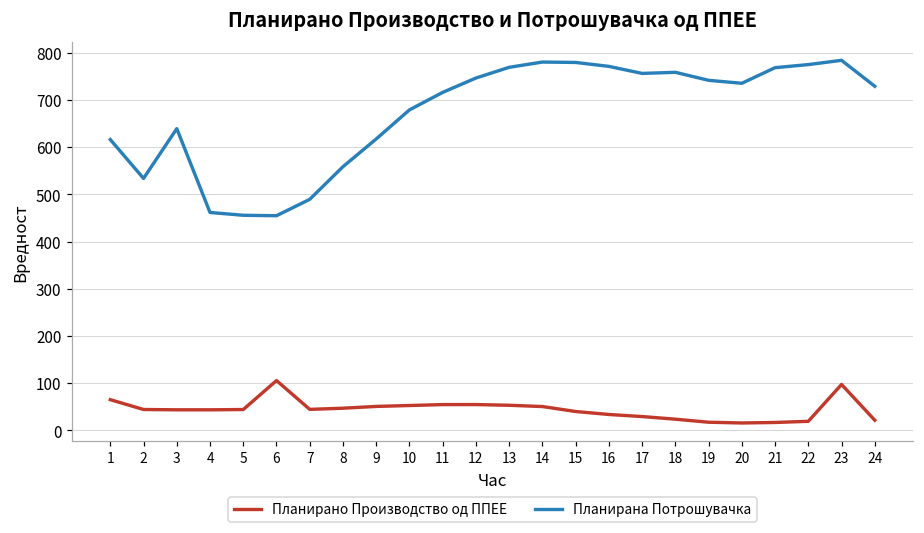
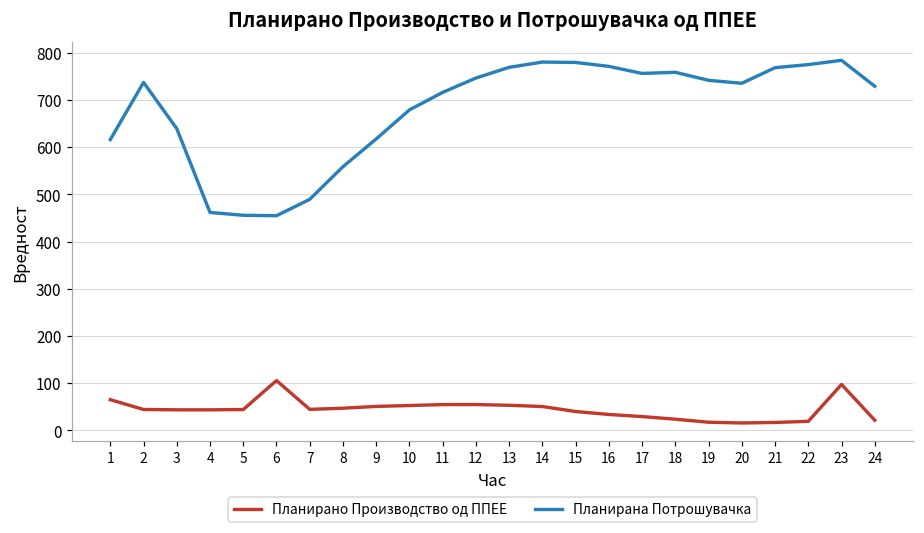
Планирана Потрошувачка, 2: 530 -> 740
